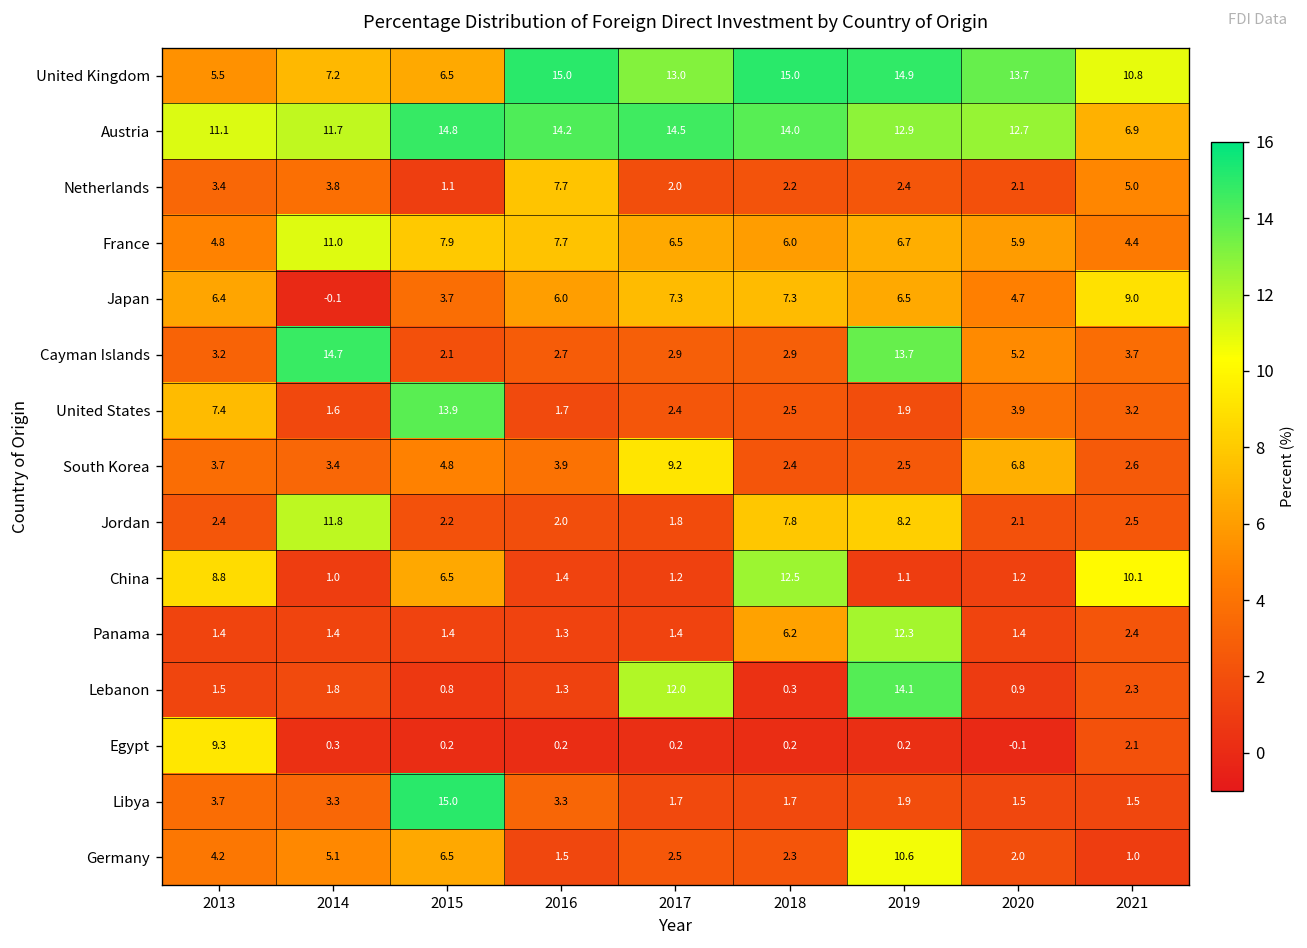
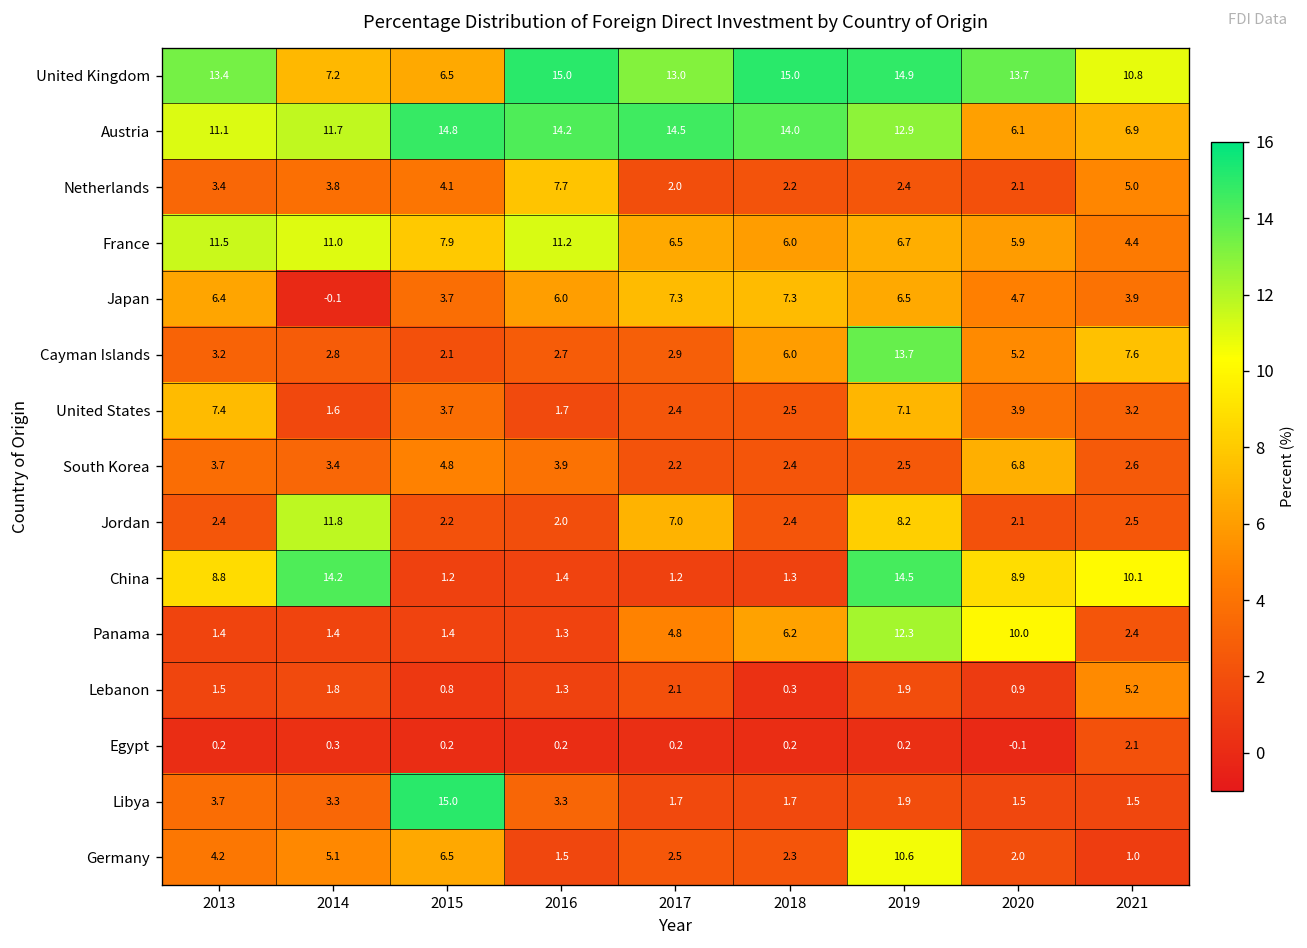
United Kingdom, 2013: 5.5 -> 13.4
Austria, 2020: 12.7 -> 6.1
Netherlands, 2015: 1.1 -> 4.1
France, 2013: 4.8 -> 11.5
France, 2016: 7.7 -> 11.2
Japan, 2021: 9.0 -> 3.9
Cayman Islands, 2014: 14.7 -> 2.8
Cayman Islands, 2018: 2.9 -> 6.0
Cayman Islands, 2021: 3.7 -> 7.6
United States, 2015: 13.9 -> 3.7
United States, 2019: 1.9 -> 7.1
South Korea, 2017: 9.2 -> 2.2
Jordan, 2017: 1.8 -> 7.0
Jordan, 2018: 7.8 -> 2.4
China, 2014: 1.0 -> 14.2
China, 2015: 6.5 -> 1.2
China, 2018: 12.5 -> 1.3
China, 2019: 1.1 -> 14.5
China, 2020: 1.2 -> 8.9
Panama, 2017: 1.4 -> 4.8
Panama, 2020: 1.4 -> 10.0
Lebanon, 2017: 12.0 -> 2.1
Lebanon, 2019: 14.1 -> 1.9
Lebanon, 2021: 2.3 -> 5.2
Egypt, 2013: 9.3 -> 0.2
